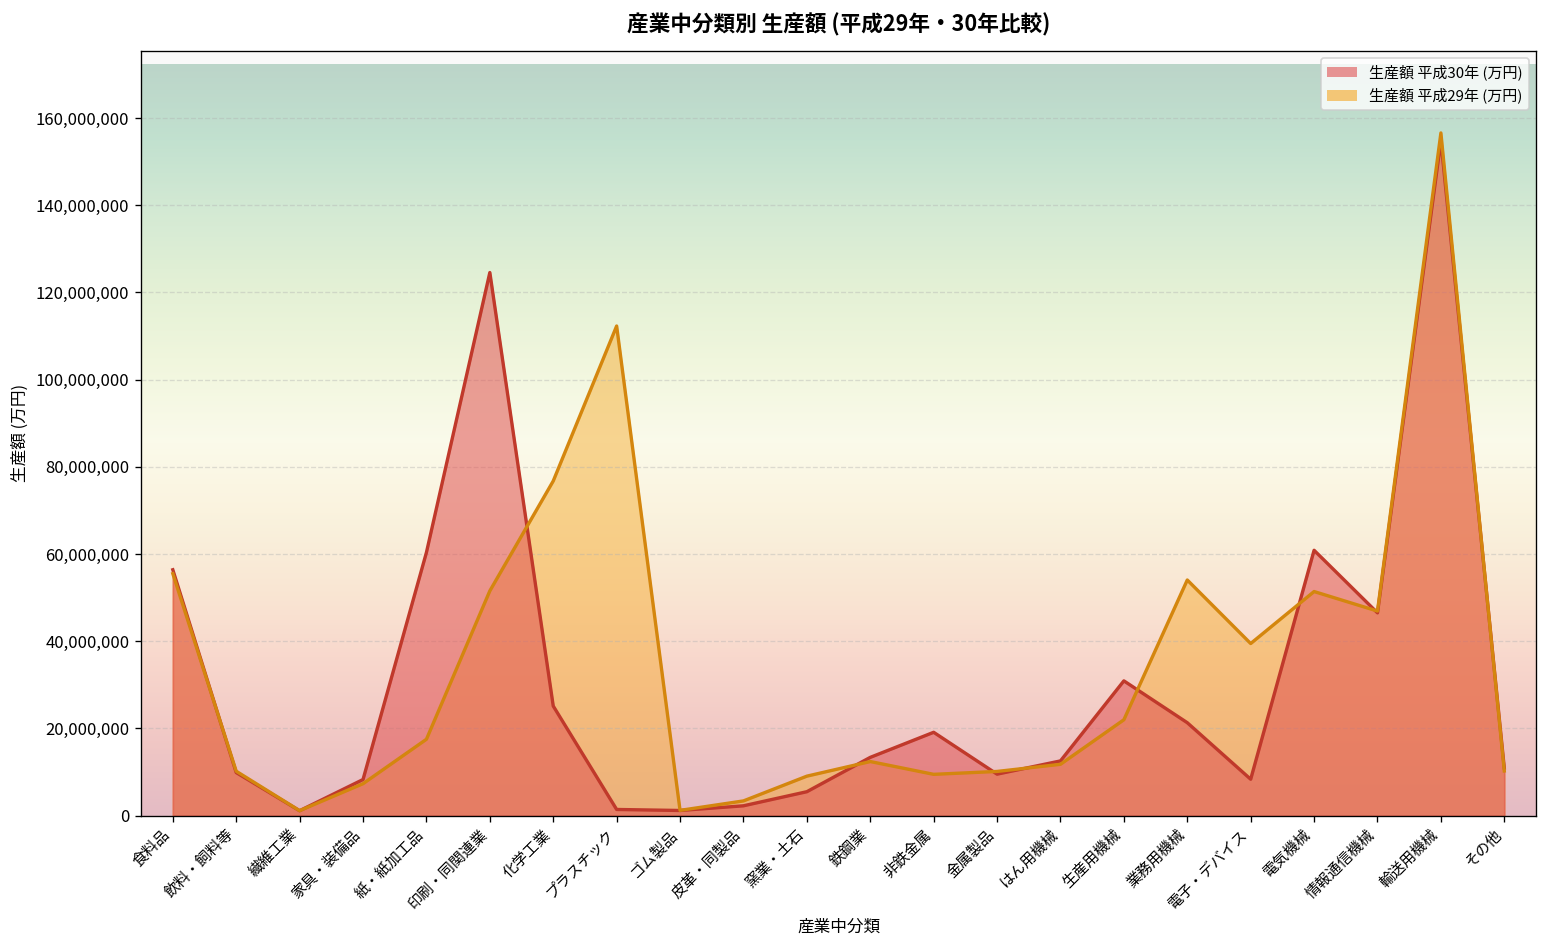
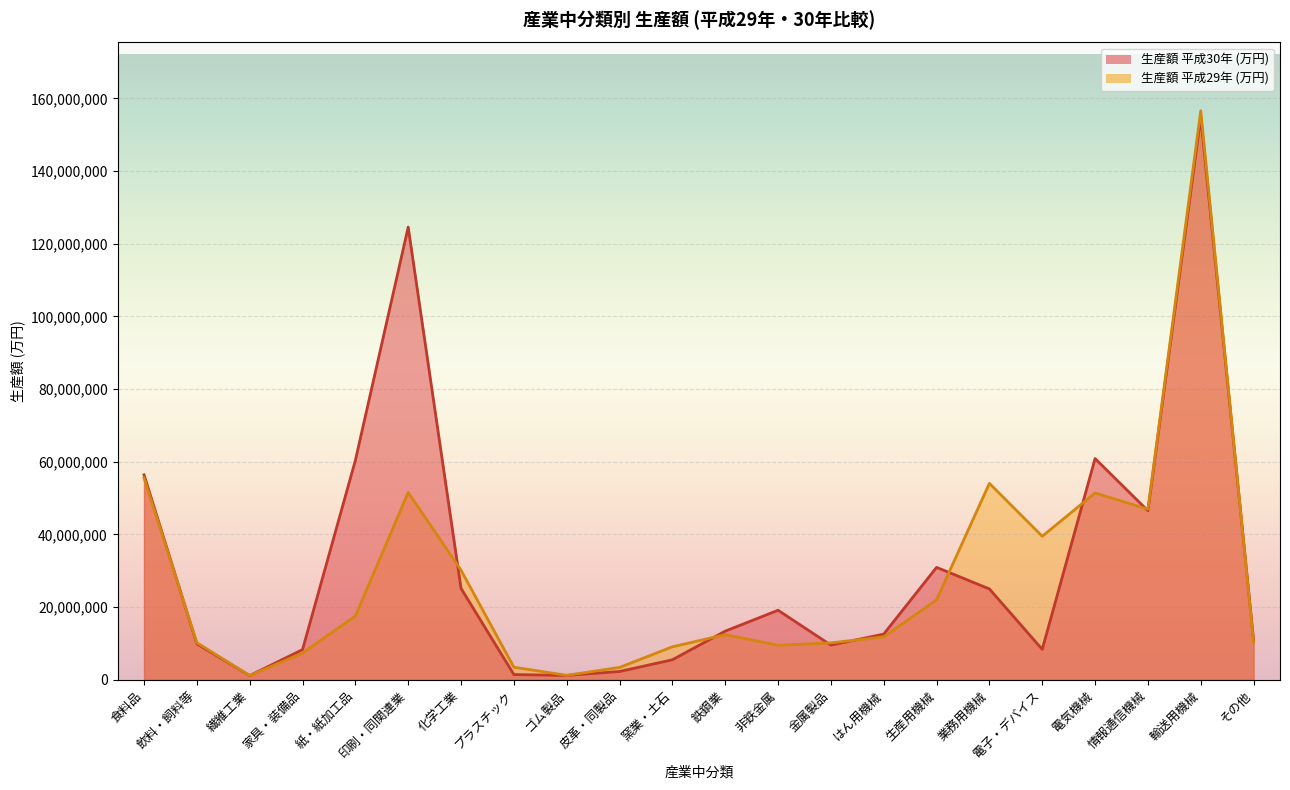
生産額 平成29年 (万円), 化学工業: 77,000,000 -> 30,000,000
生産額 平成29年 (万円), プラスチック: 112,000,000 -> 3,000,000
生産額 平成30年 (万円), 業務用機械: 21,000,000 -> 25,000,000
